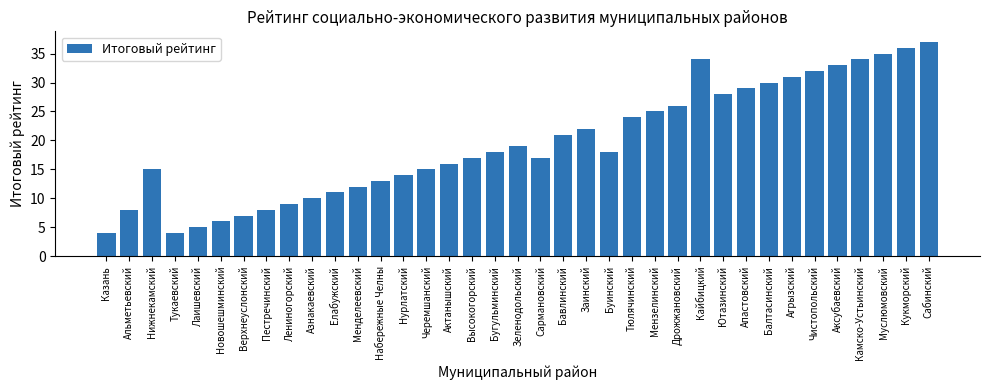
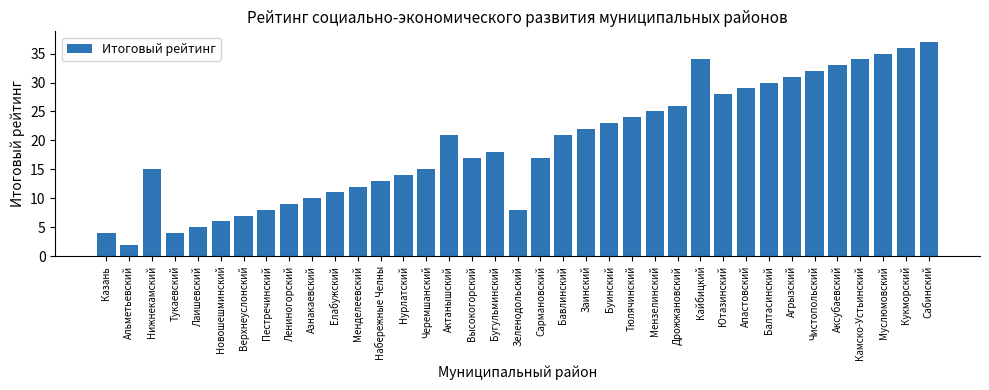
Альметьевский: 8 -> 2
Актанышский: 16 -> 21
Зеленодольский: 19 -> 8
Буинский: 18 -> 23
